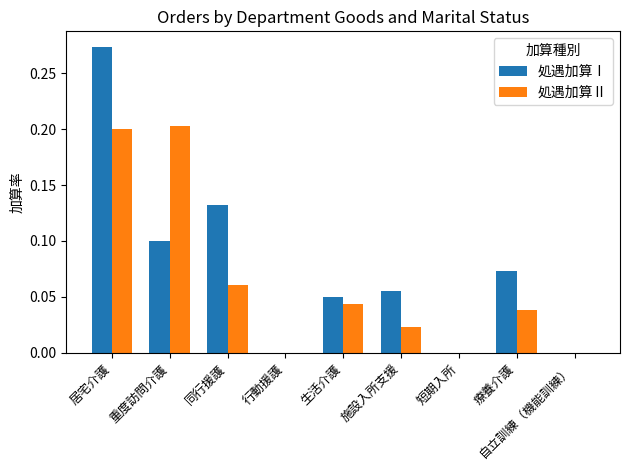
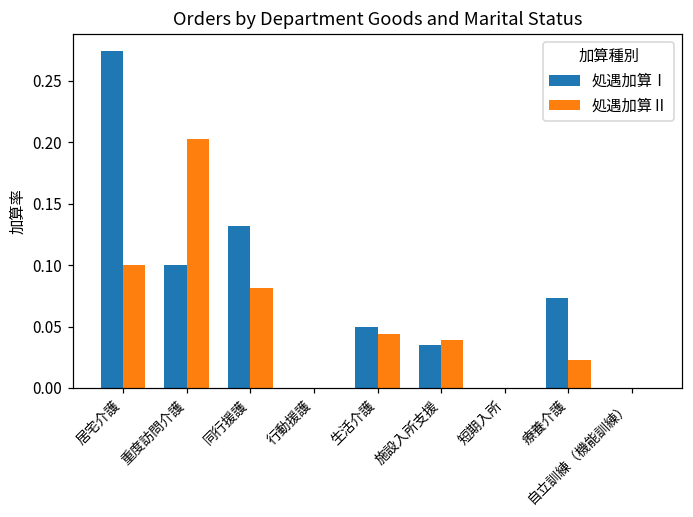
処遇加算Ⅱ, 居宅介護: 0.2 -> 0.1
処遇加算Ⅱ, 同行援護: 0.061 -> 0.081
処遇加算Ⅰ, 施設入所支援: 0.055 -> 0.035
処遇加算Ⅱ, 施設入所支援: 0.023 -> 0.039
処遇加算Ⅱ, 療養介護: 0.038 -> 0.023
